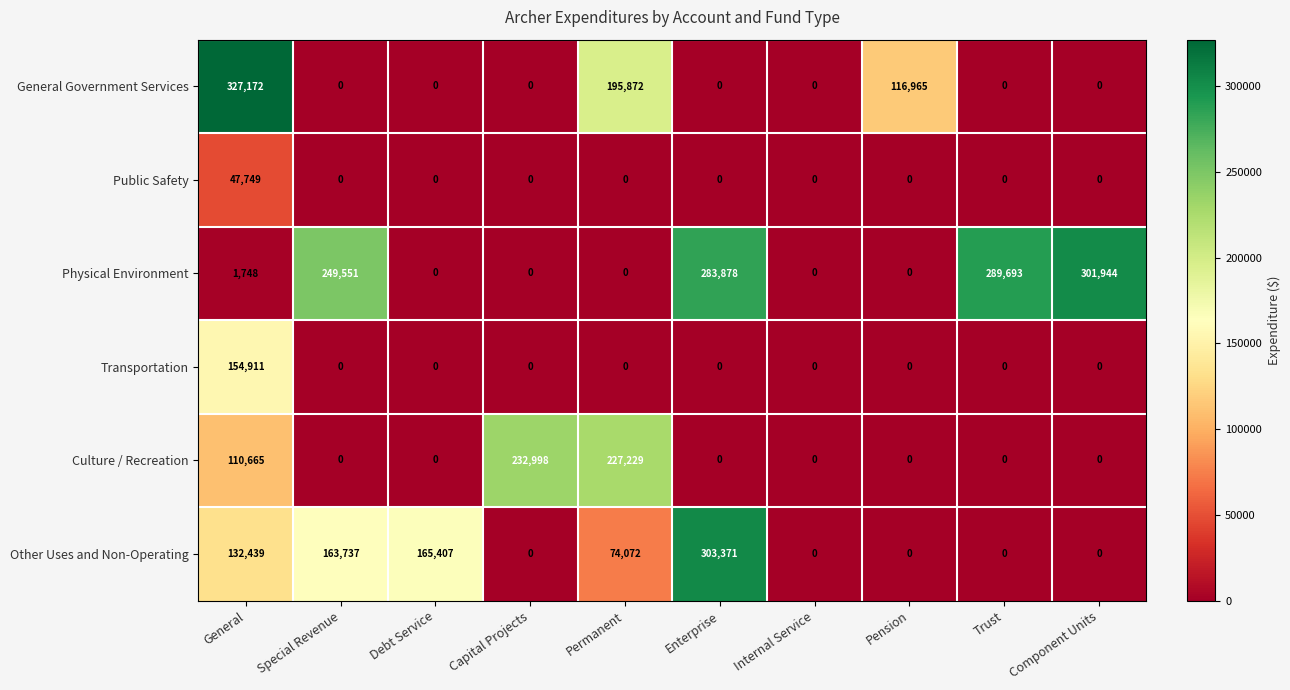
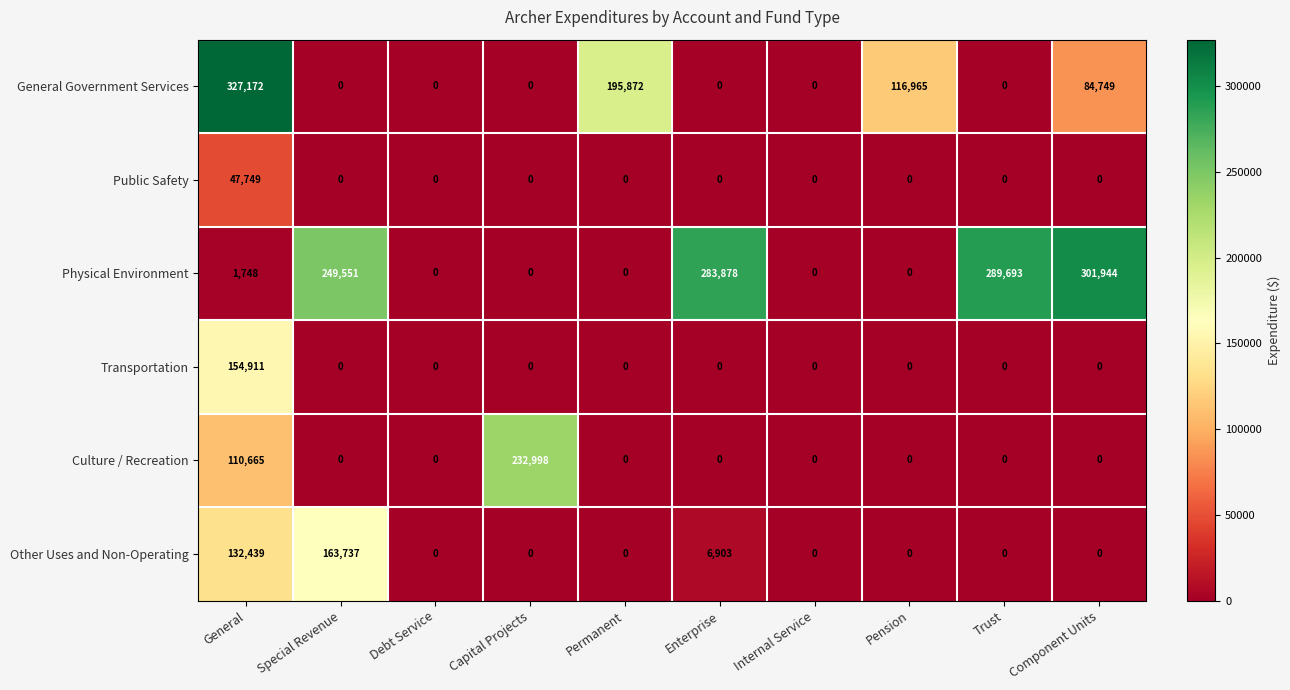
General Government Services, Component Units: 0 -> 84,749
Culture / Recreation, Permanent: 227,229 -> 0
Other Uses and Non-Operating, Debt Service: 165,407 -> 0
Other Uses and Non-Operating, Permanent: 74,072 -> 0
Other Uses and Non-Operating, Enterprise: 303,371 -> 6,903
